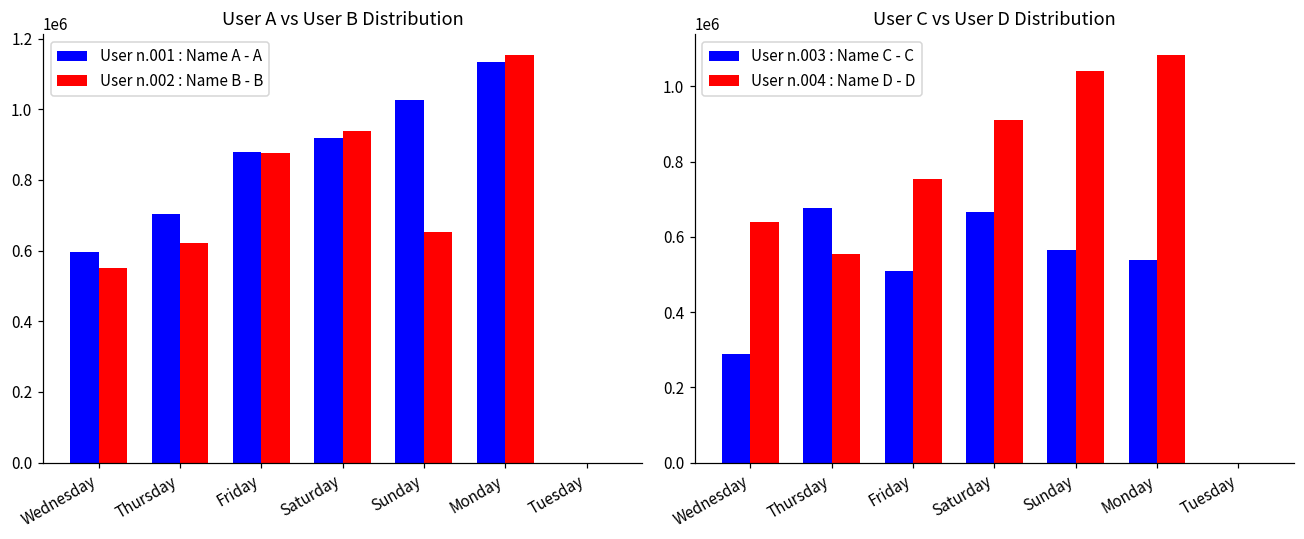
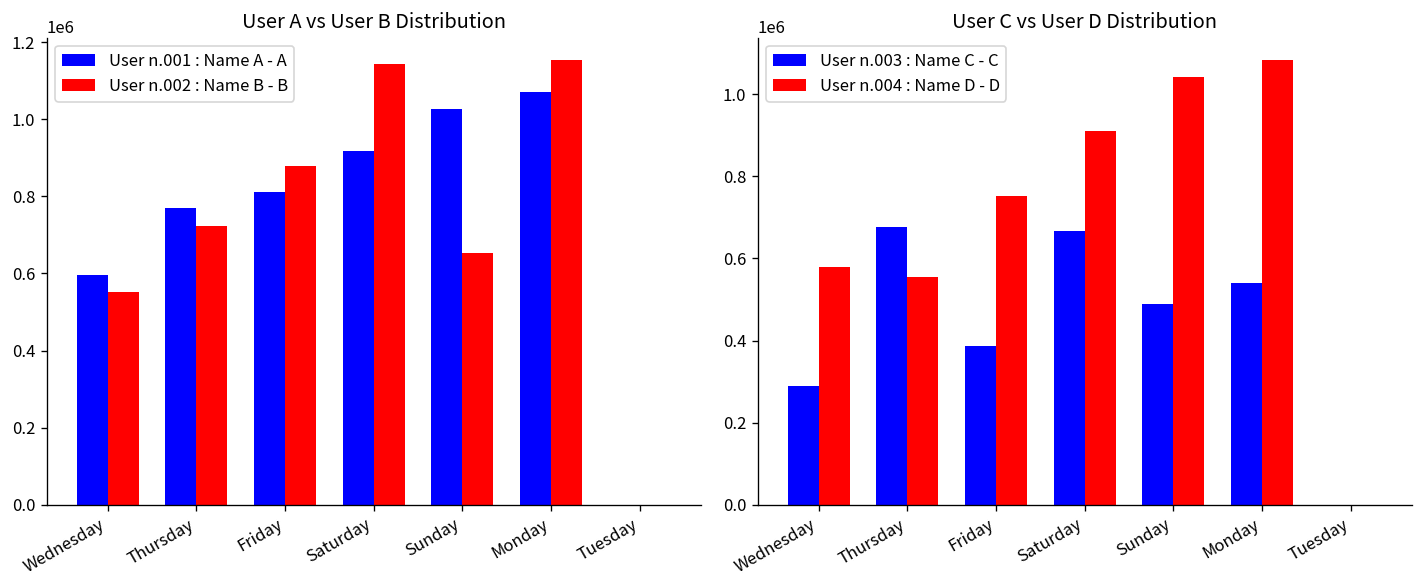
User A vs User B Distribution, User n.001 : Name A - A, Thursday: 700000 -> 770000
User A vs User B Distribution, User n.002 : Name B - B, Thursday: 620000 -> 720000
User A vs User B Distribution, User n.001 : Name A - A, Friday: 880000 -> 810000
User A vs User B Distribution, User n.002 : Name B - B, Saturday: 940000 -> 1140000
User A vs User B Distribution, User n.001 : Name A - A, Monday: 1130000 -> 1070000
User C vs User D Distribution, User n.004 : Name D - D, Wednesday: 640000 -> 580000
User C vs User D Distribution, User n.003 : Name C - C, Friday: 510000 -> 390000
User C vs User D Distribution, User n.003 : Name C - C, Sunday: 560000 -> 490000
